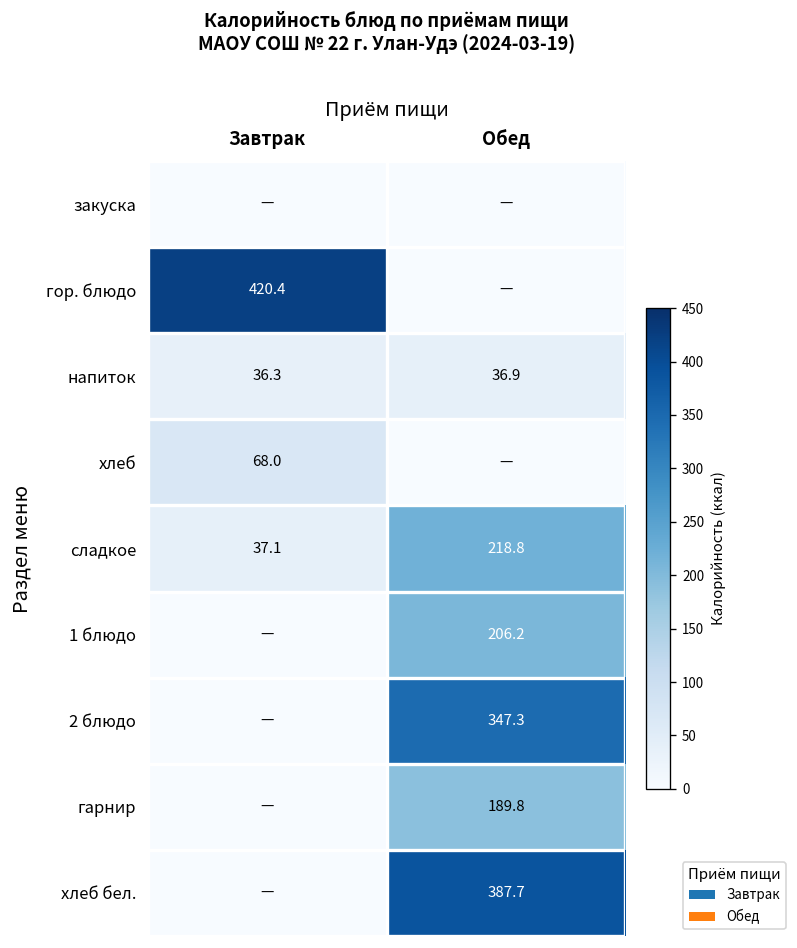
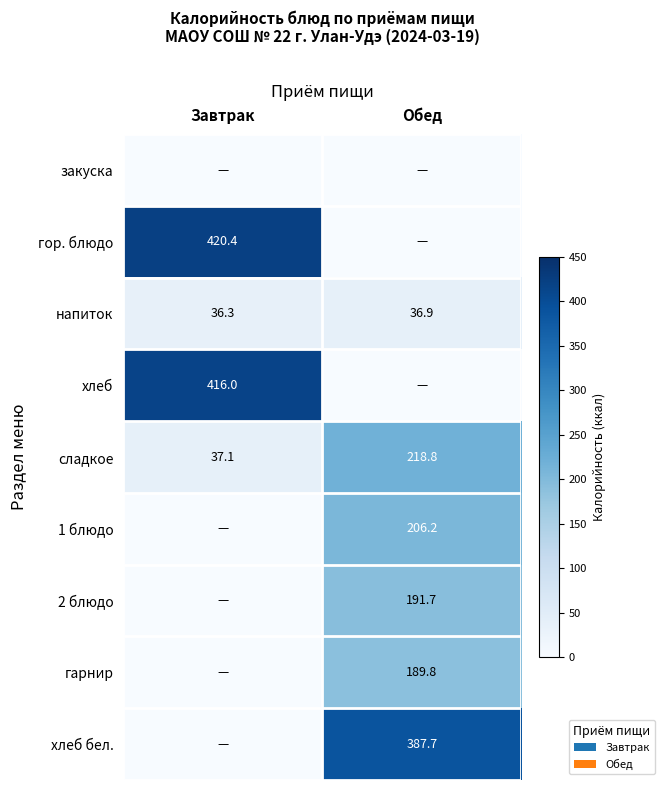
хлеб, Завтрак: 68.0 -> 416.0
2 блюдо, Обед: 347.3 -> 191.7
